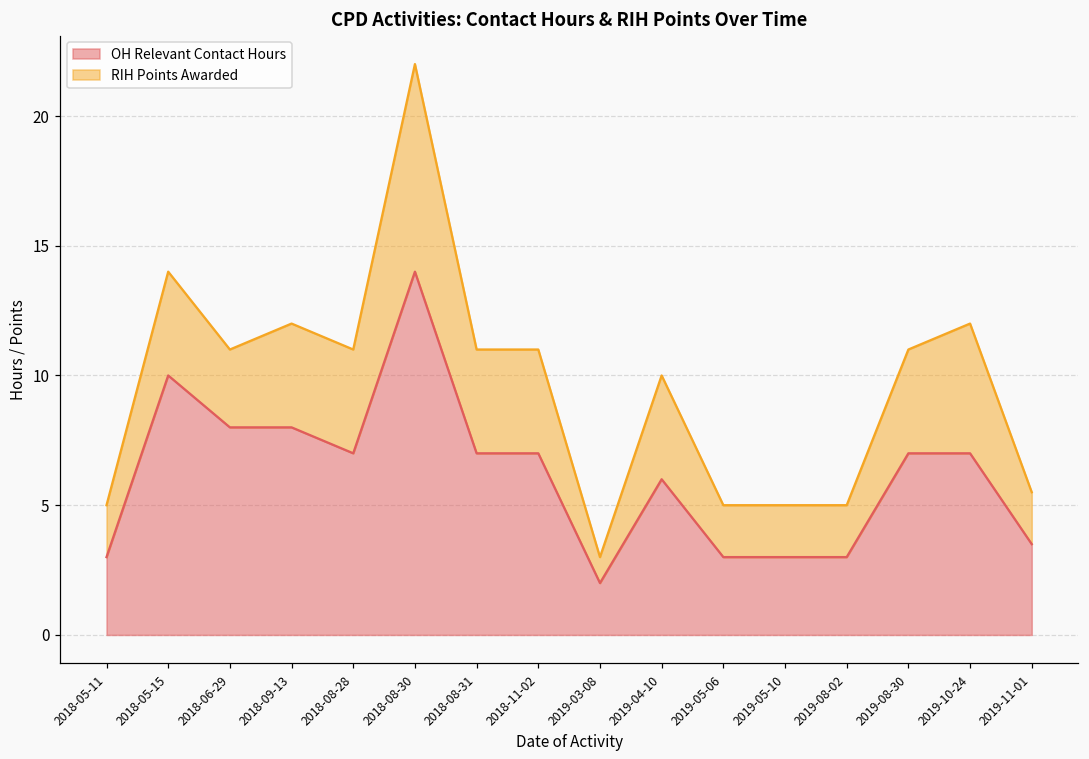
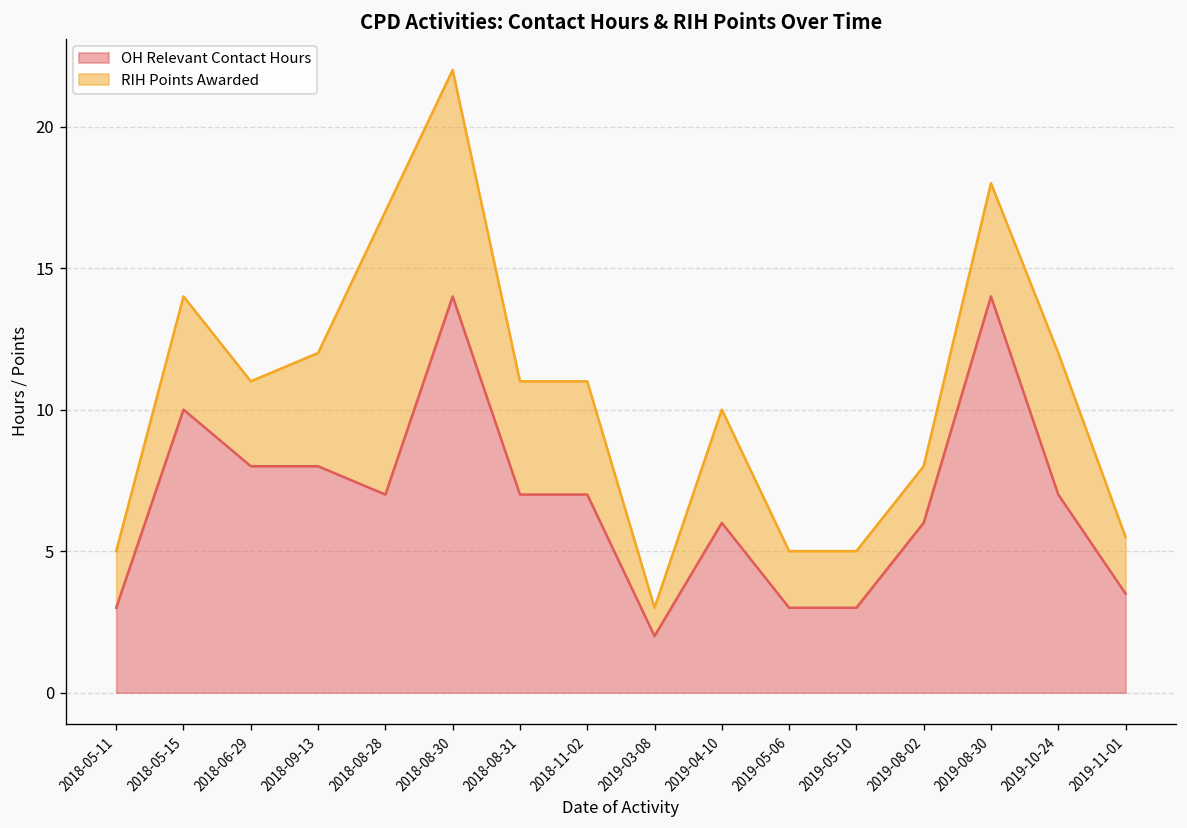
RIH Points Awarded, 2018-08-28: 4 -> 10
OH Relevant Contact Hours, 2019-08-02: 3 -> 6
OH Relevant Contact Hours, 2019-08-30: 7 -> 14
